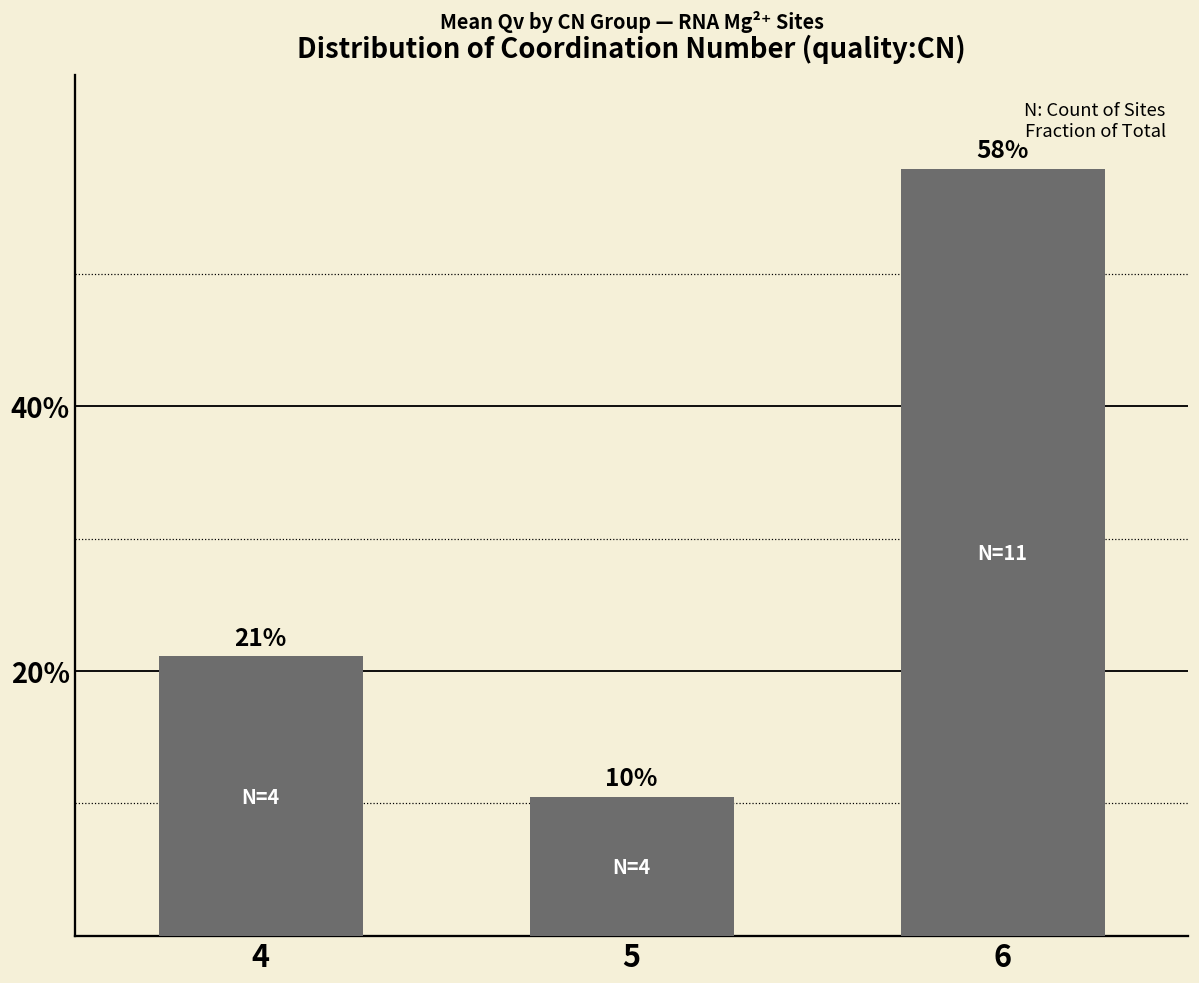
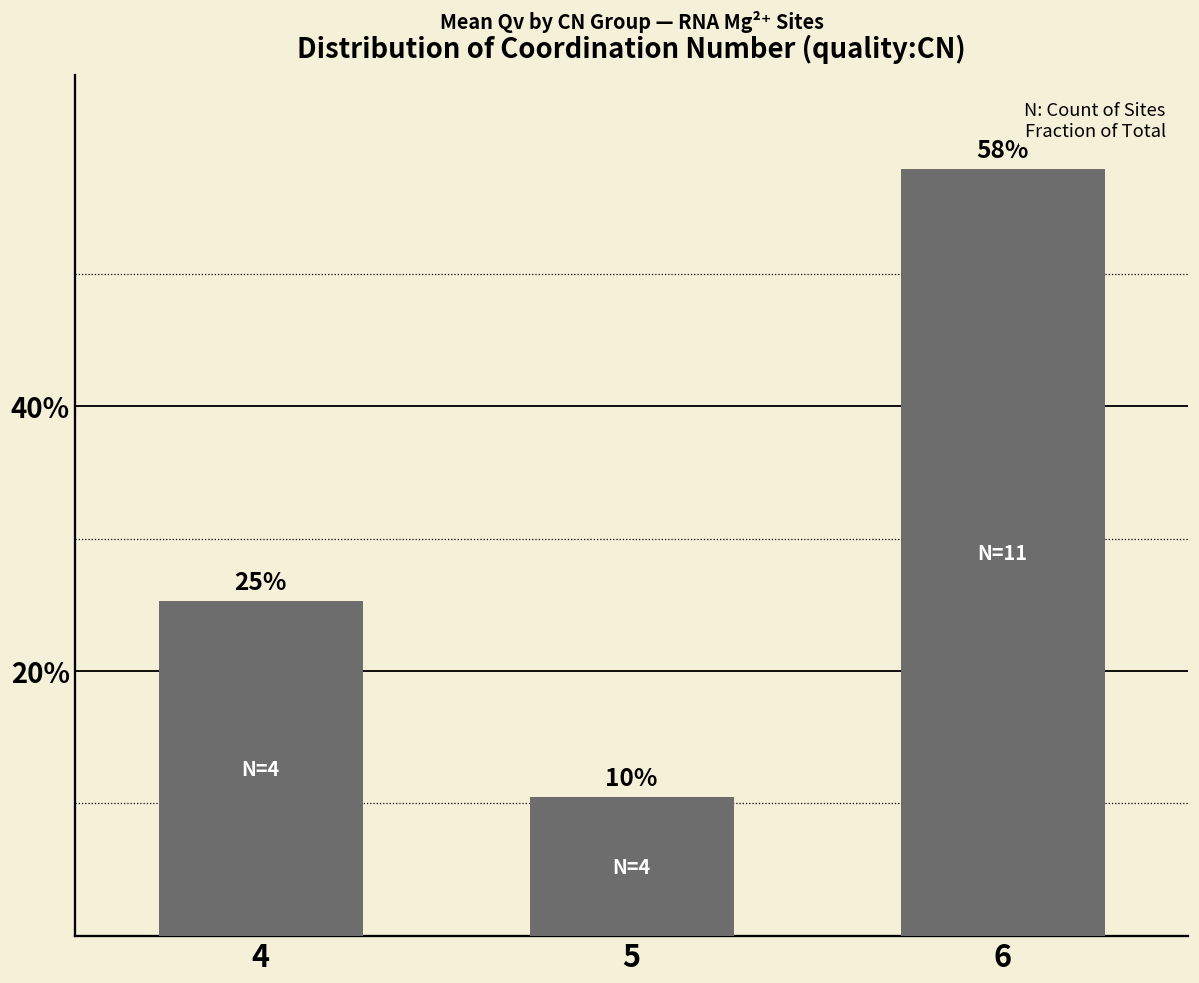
4: 21% -> 25%
